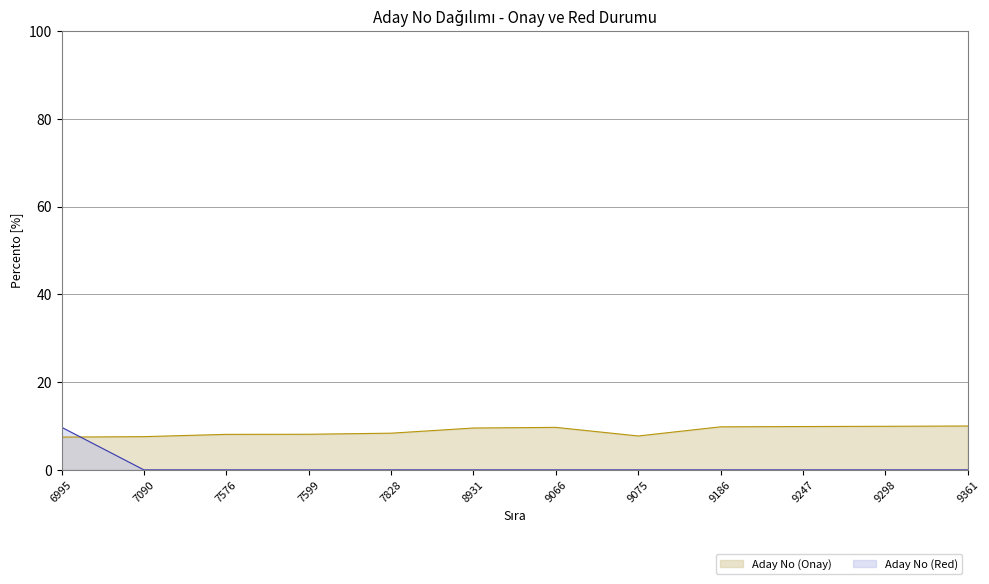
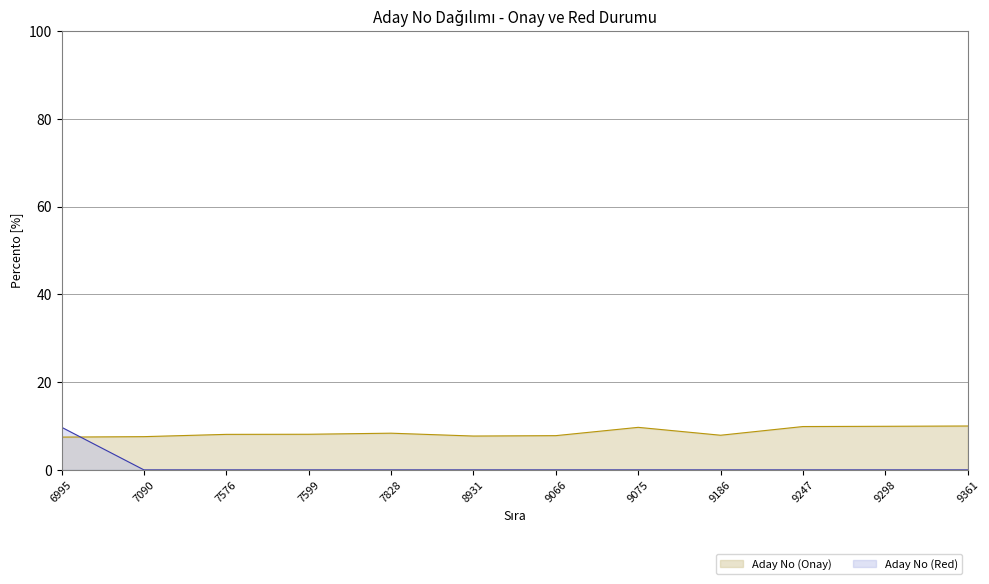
Aday No (Onay), 8931: 10 -> 8
Aday No (Onay), 9066: 10 -> 8
Aday No (Onay), 9075: 8 -> 10
Aday No (Onay), 9186: 10 -> 8
